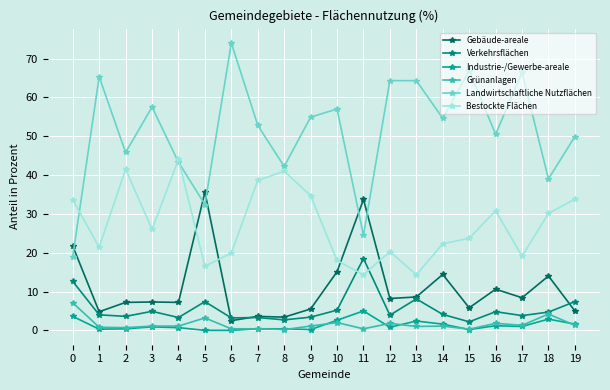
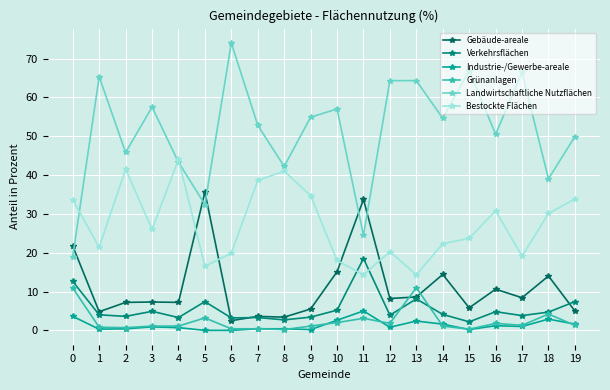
Grünanlagen, 0: 7 -> 11
Grünanlagen, 11: 0 -> 3
Grünanlagen, 13: 1 -> 11
